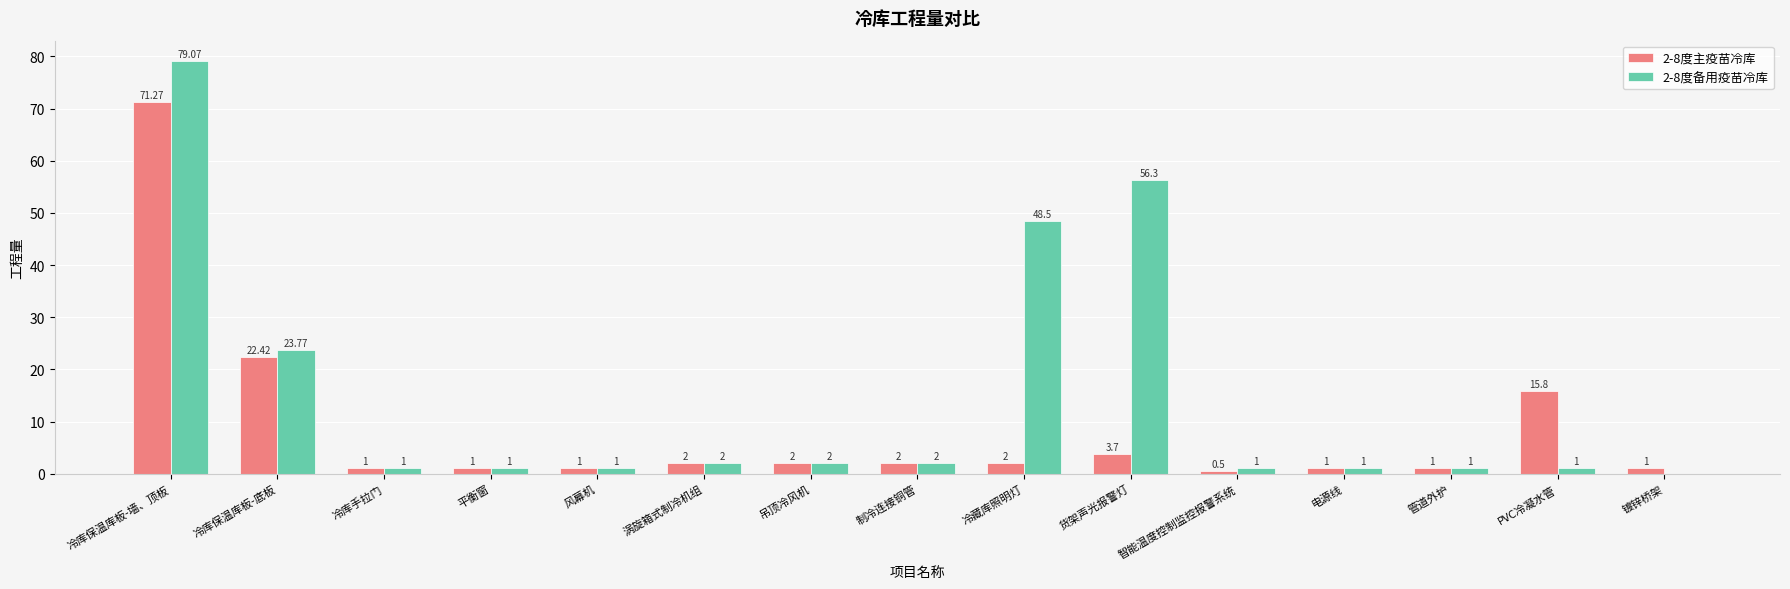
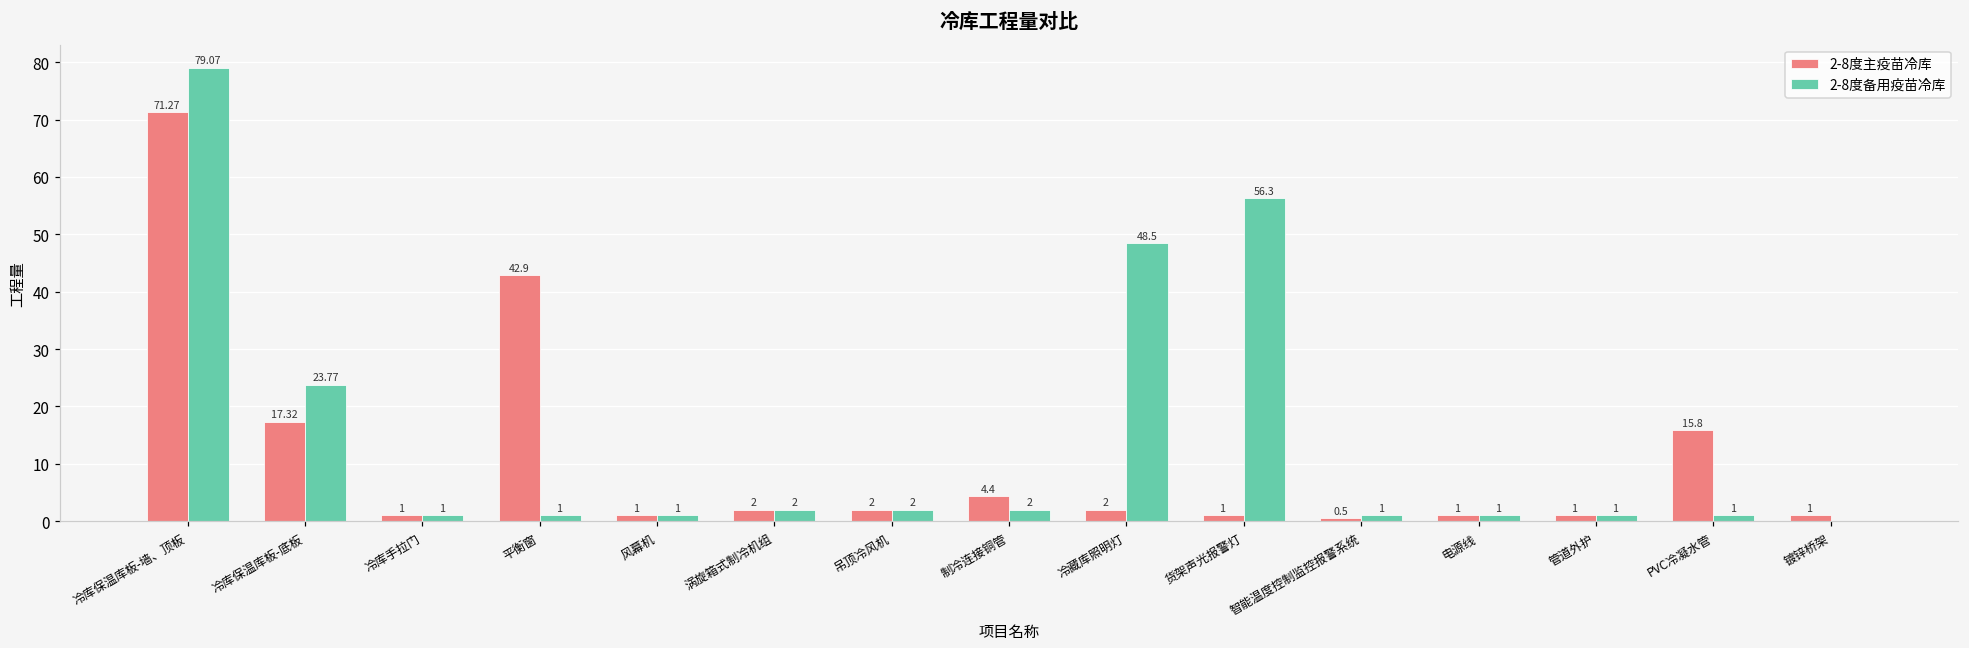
2-8度主疫苗冷库, 冷库保温库板-底板: 22.42 -> 17.32
2-8度主疫苗冷库, 平衡窗: 1 -> 42.9
2-8度主疫苗冷库, 制冷连接铜管: 2 -> 4.4
2-8度主疫苗冷库, 货架声光报警灯: 3.7 -> 1
